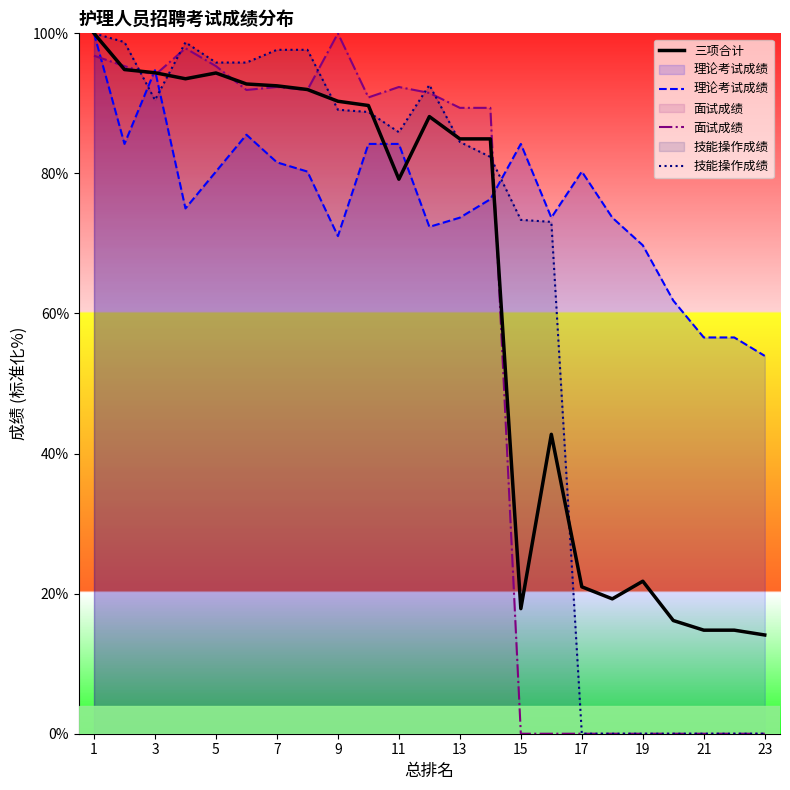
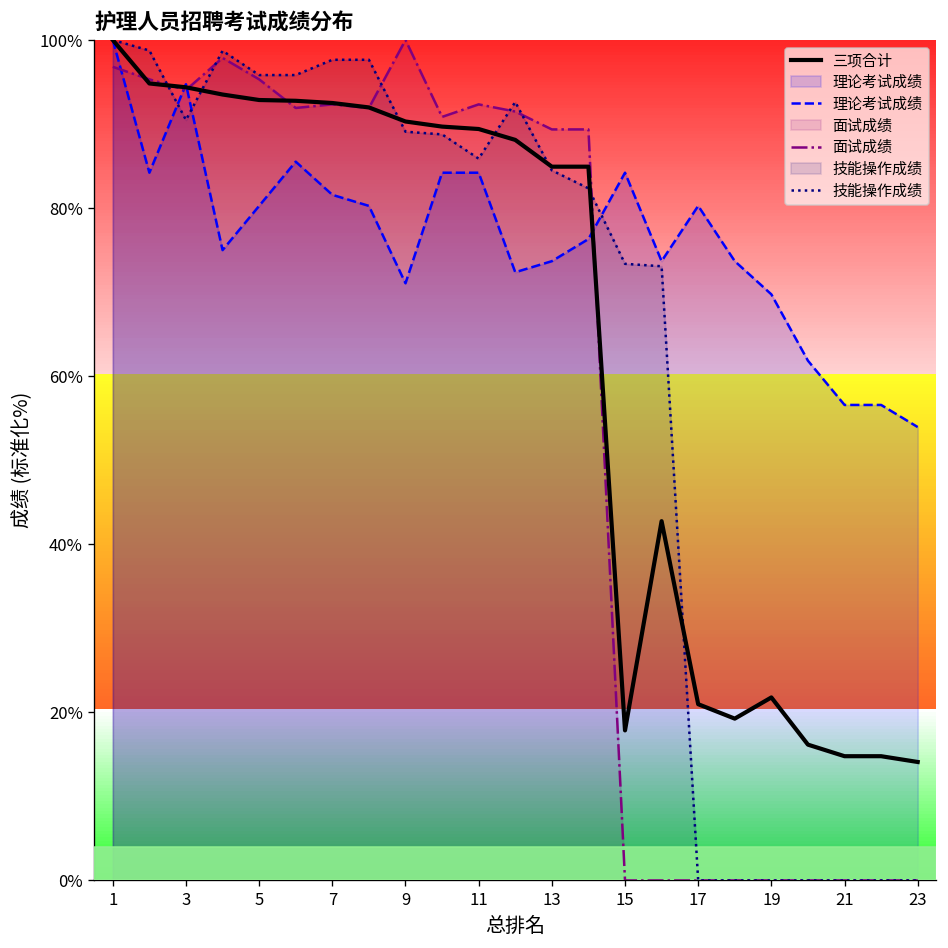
三项合计, 5: 94% -> 93%
三项合计, 11: 79% -> 89%
